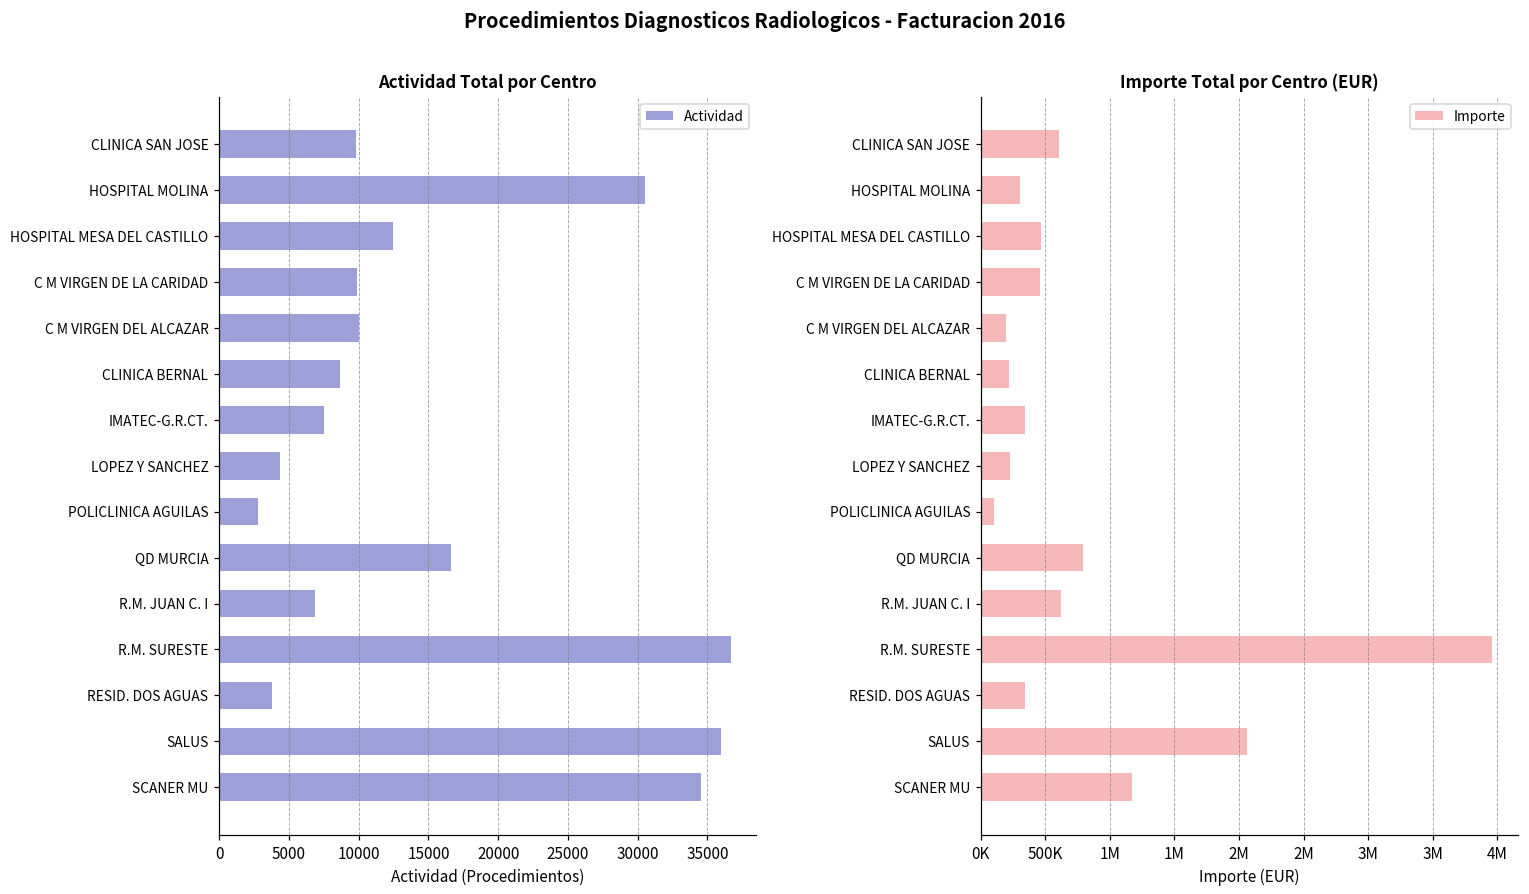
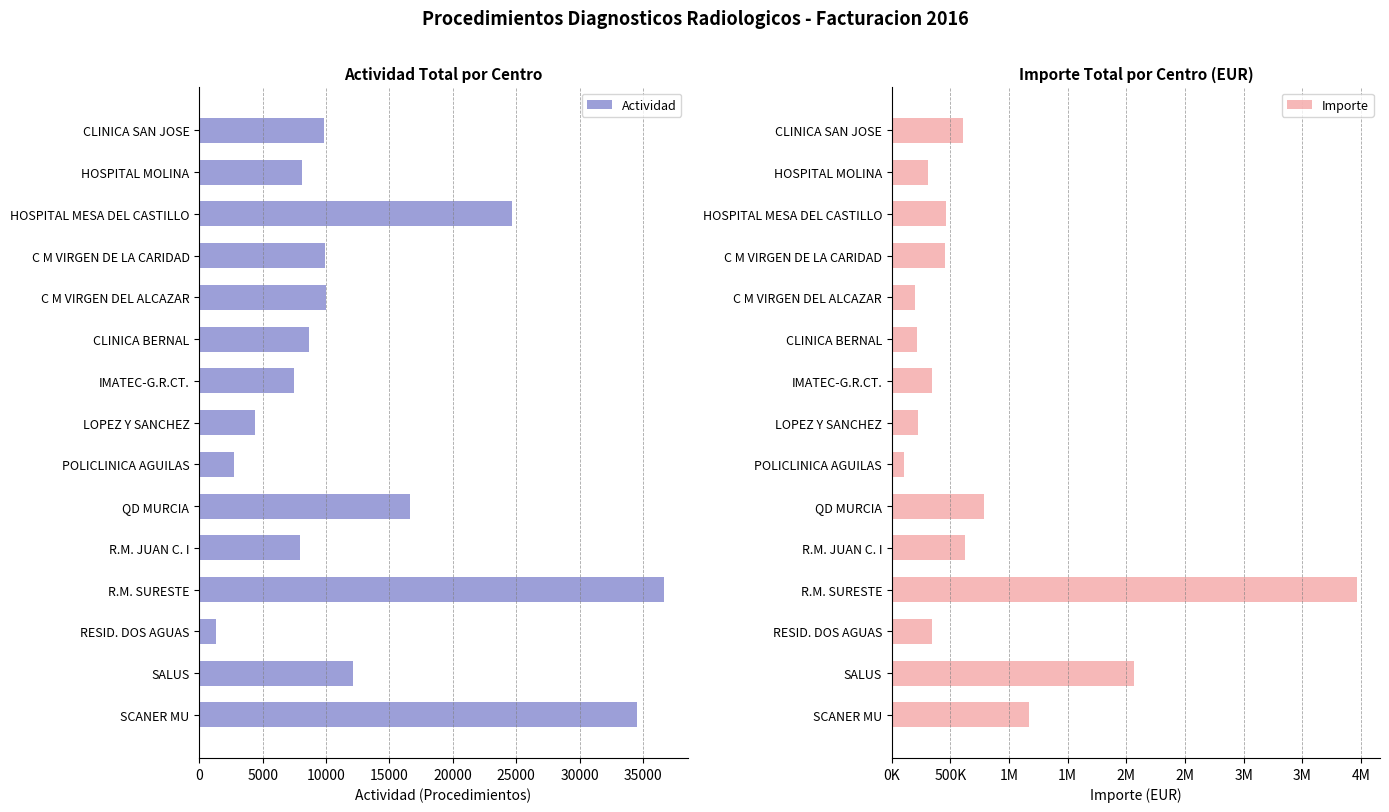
Actividad Total por Centro, HOSPITAL MOLINA: 30500 -> 8100
Actividad Total por Centro, HOSPITAL MESA DEL CASTILLO: 12500 -> 24700
Actividad Total por Centro, R.M. JUAN C. I: 6800 -> 8000
Actividad Total por Centro, RESID. DOS AGUAS: 3800 -> 1400
Actividad Total por Centro, SALUS: 36000 -> 12100
